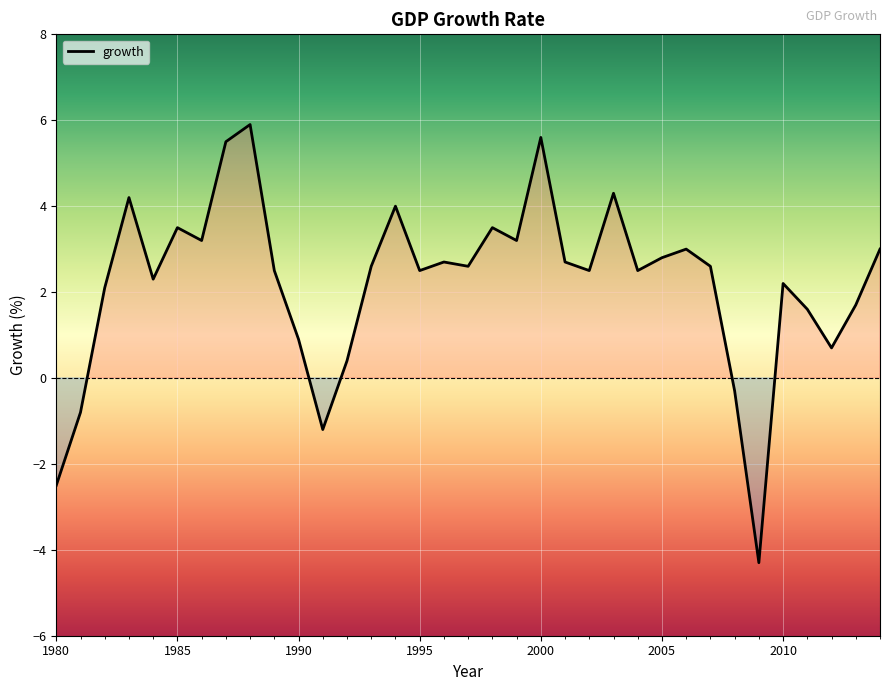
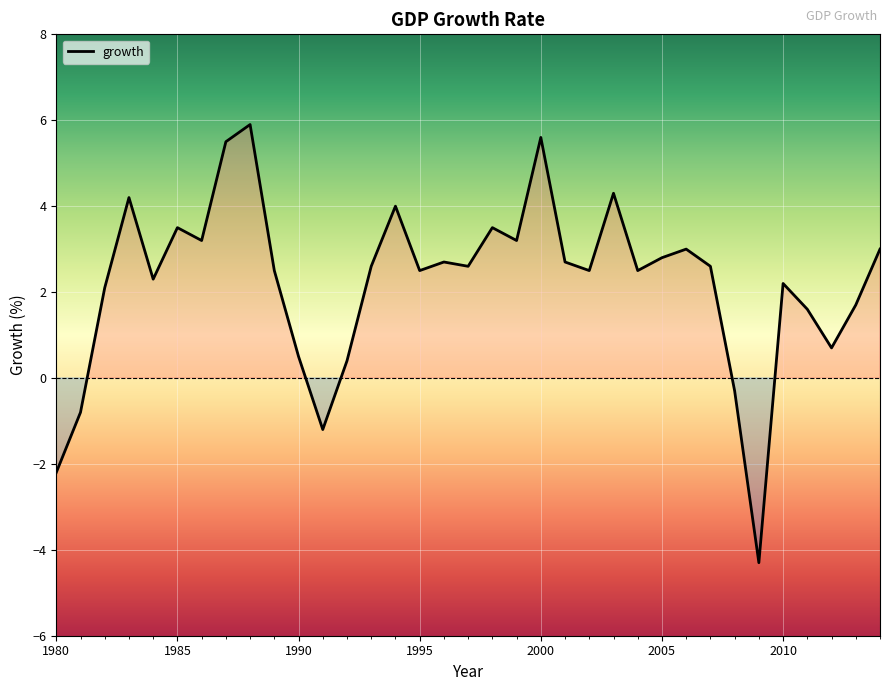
1980: -2.5 -> -2.2
1990: 0.9 -> 0.5
